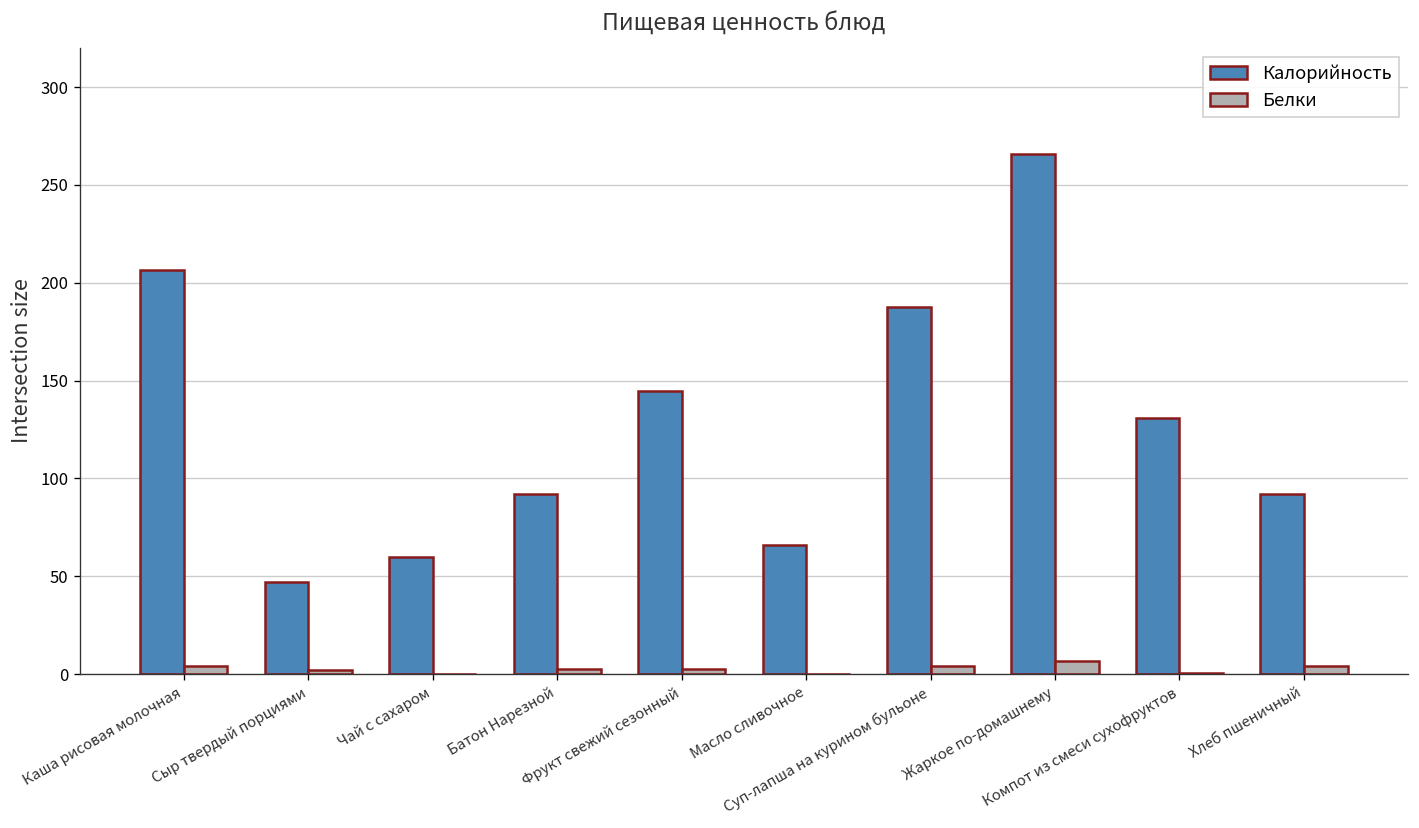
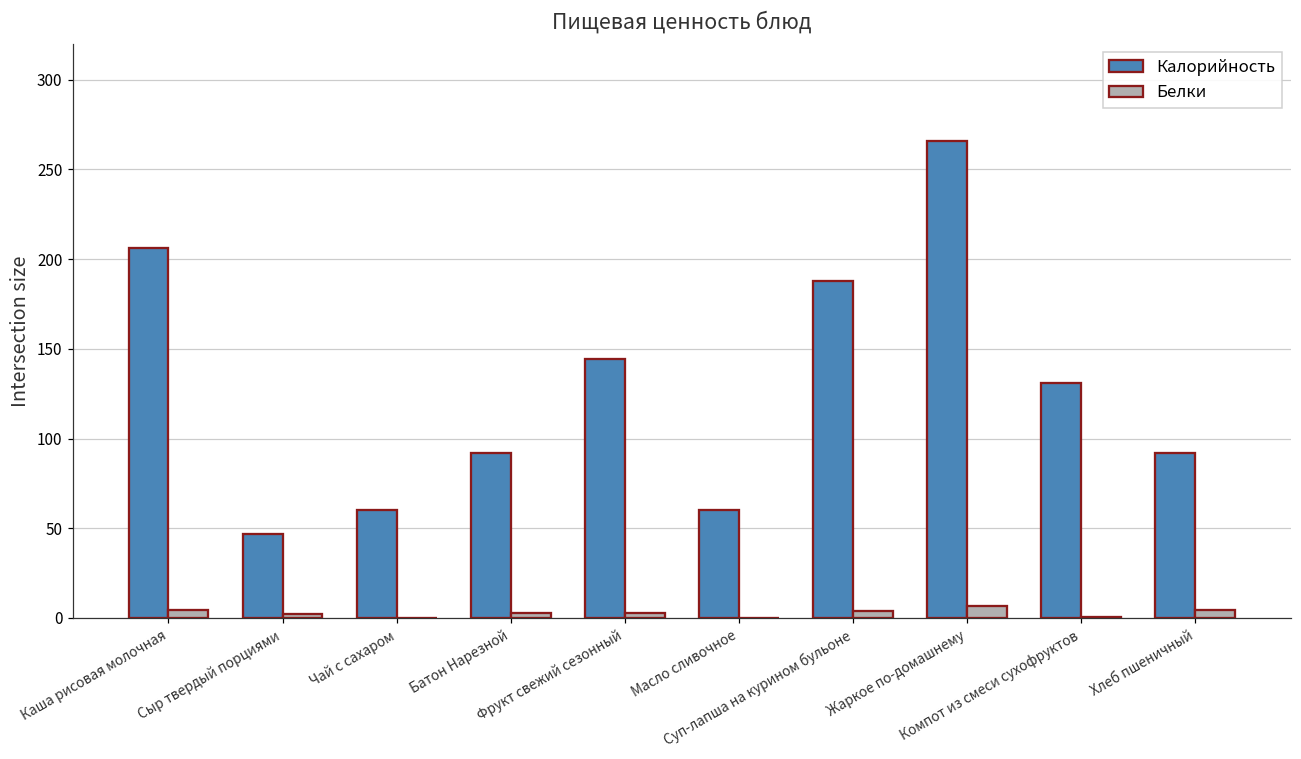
Калорийность, Масло сливочное: 66 -> 60
